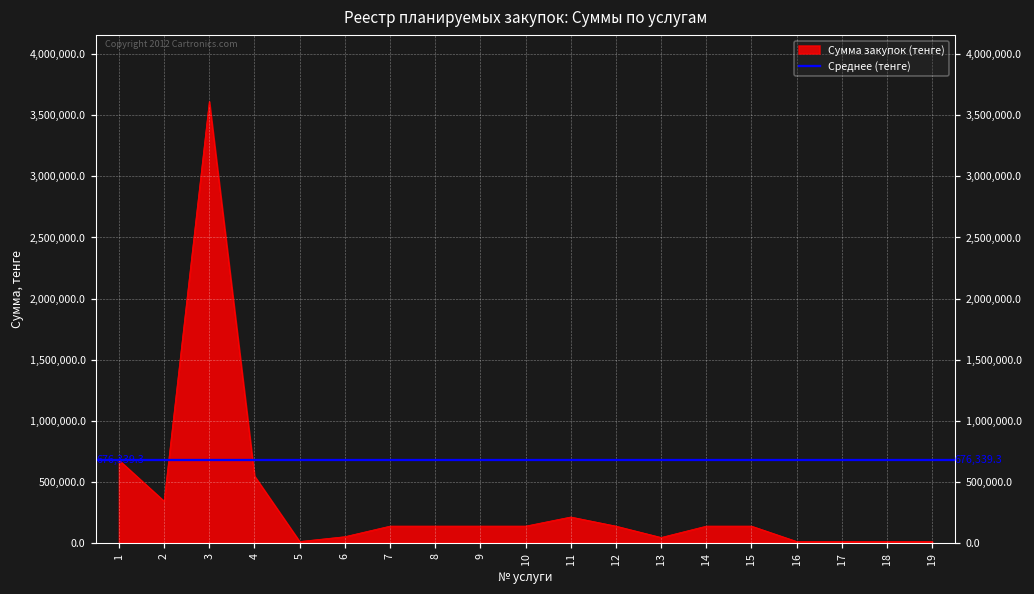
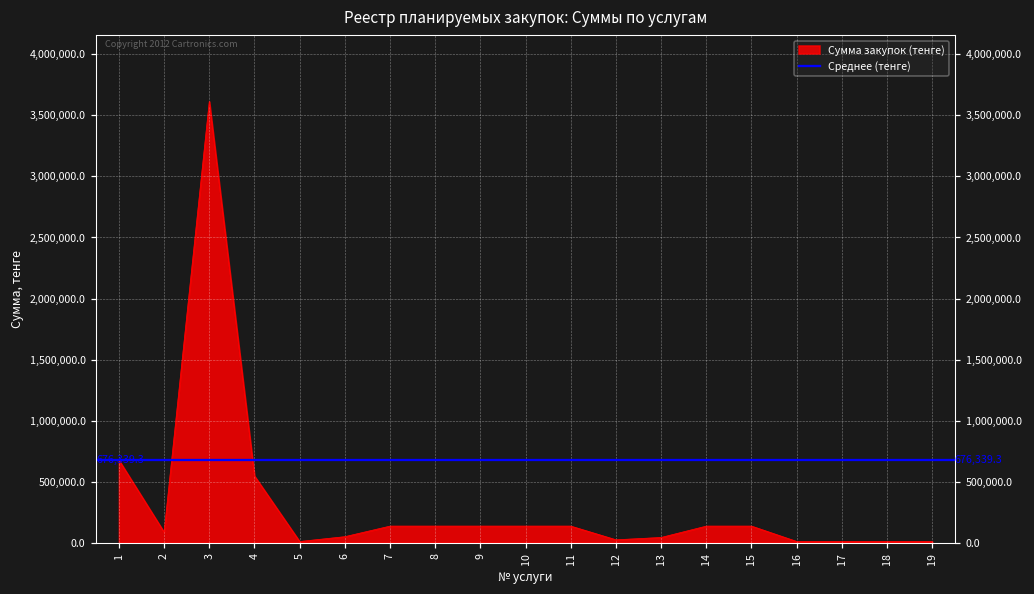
2: 340,000 -> 90,000
11: 210,000 -> 140,000
12: 140,000 -> 20,000
